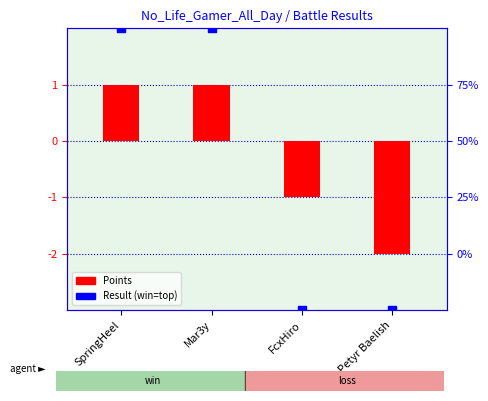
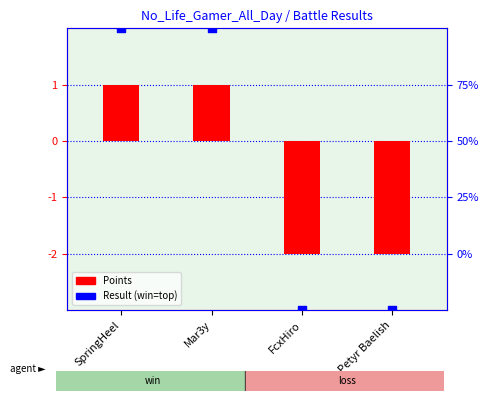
Points, FcxHiro: -1 -> -2
